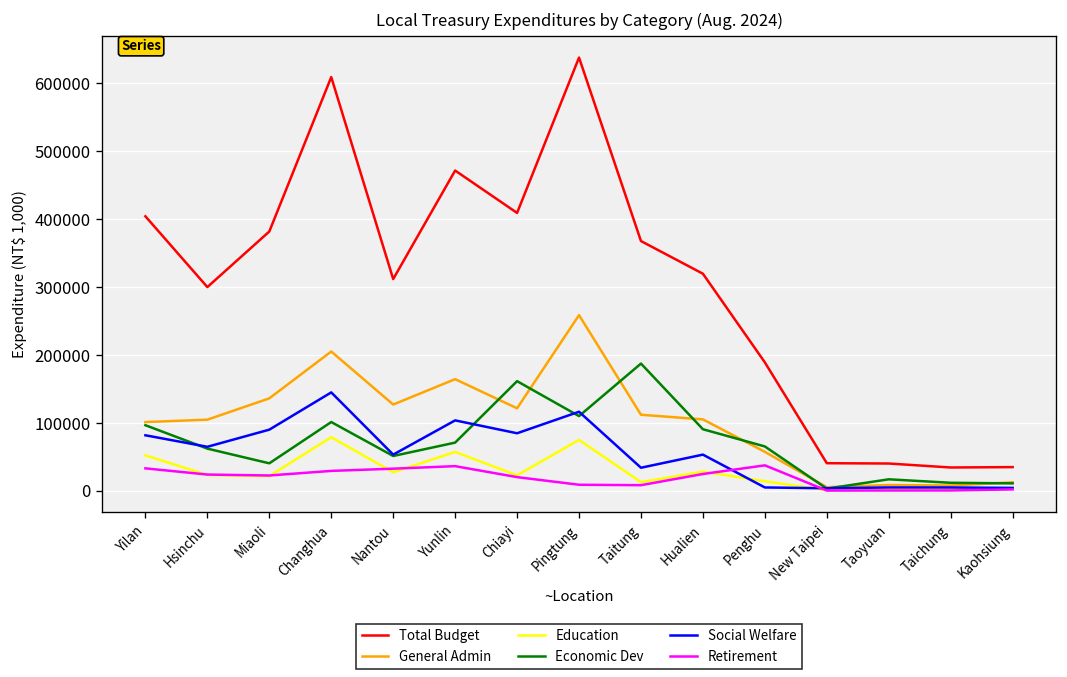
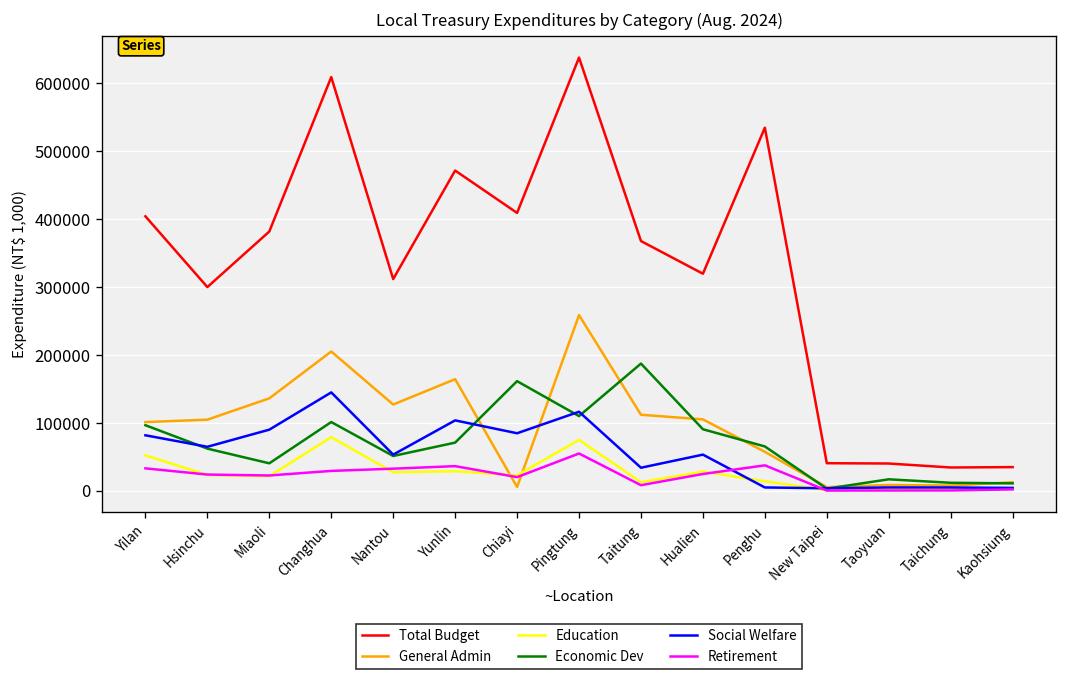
Education, Yunlin: 60000 -> 30000
General Admin, Chiayi: 120000 -> 10000
Retirement, Pingtung: 10000 -> 50000
Total Budget, Penghu: 190000 -> 530000
